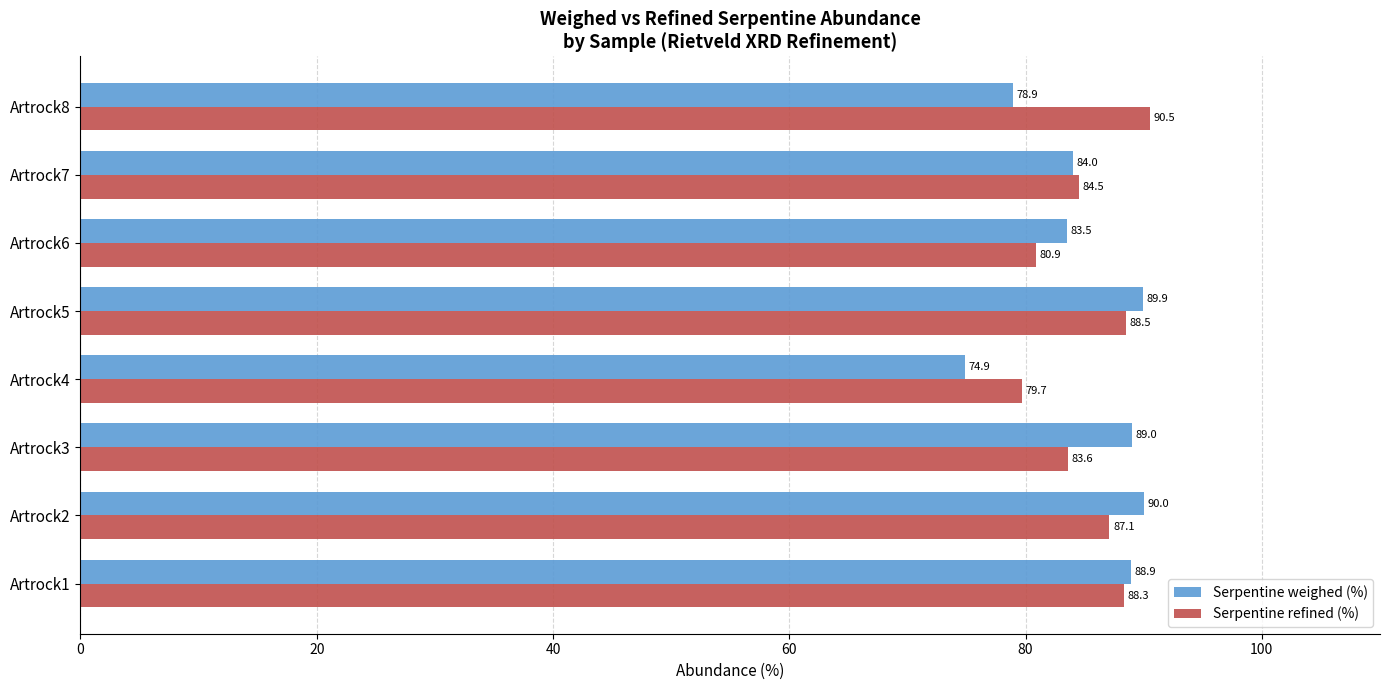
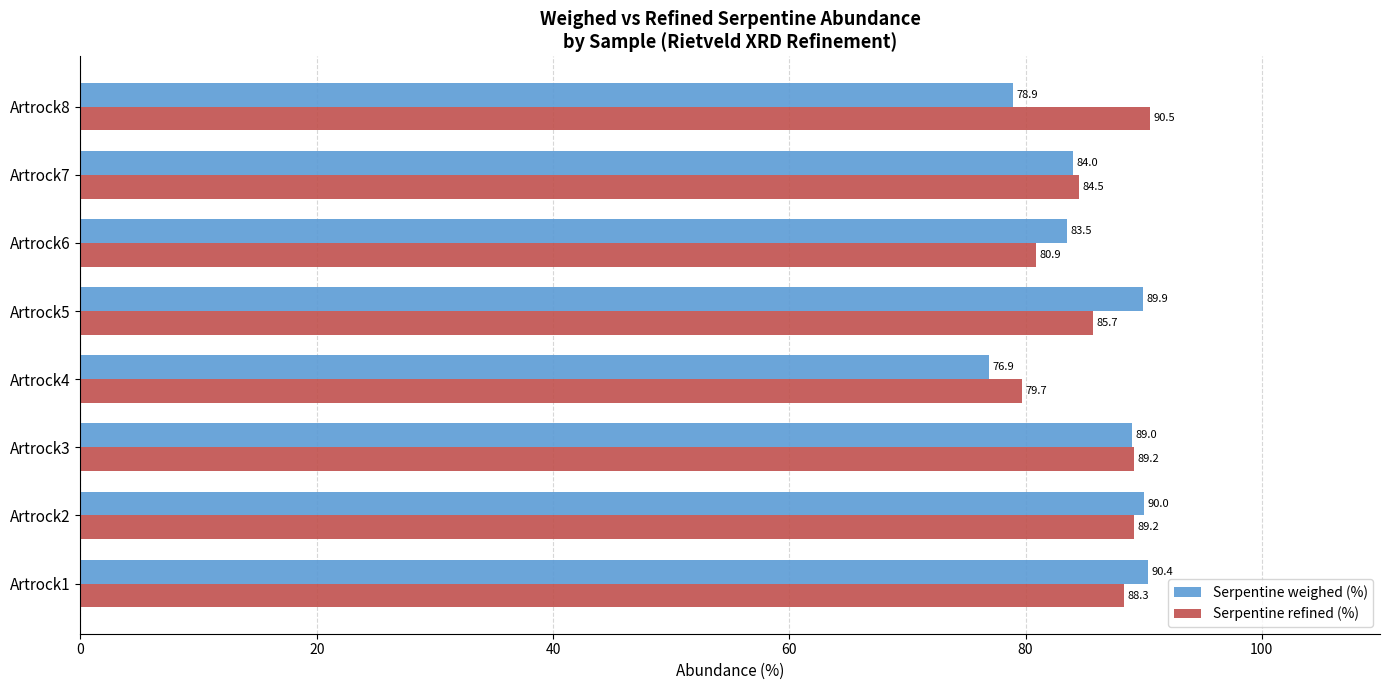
Serpentine refined (%), Artrock5: 88.5 -> 85.7
Serpentine weighed (%), Artrock4: 74.9 -> 76.9
Serpentine refined (%), Artrock3: 83.6 -> 89.2
Serpentine refined (%), Artrock2: 87.1 -> 89.2
Serpentine weighed (%), Artrock1: 88.9 -> 90.4
